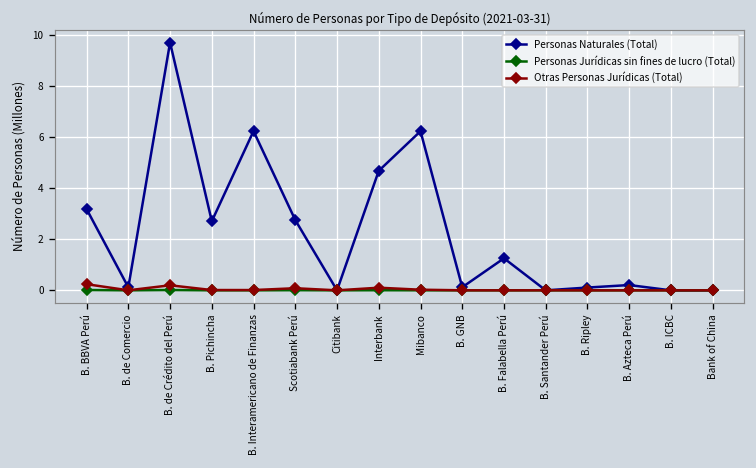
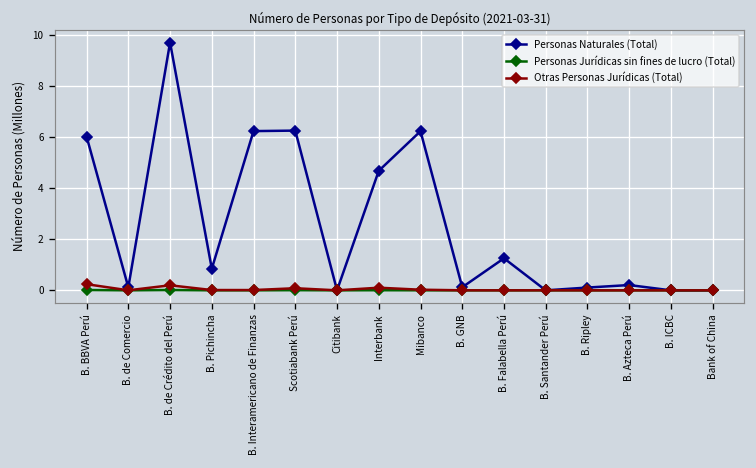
Personas Naturales (Total), B. BBVA Perú: 3.2 -> 6.0
Personas Naturales (Total), B. Pichincha: 2.7 -> 0.8
Personas Naturales (Total), Scotiabank Perú: 2.8 -> 6.3
